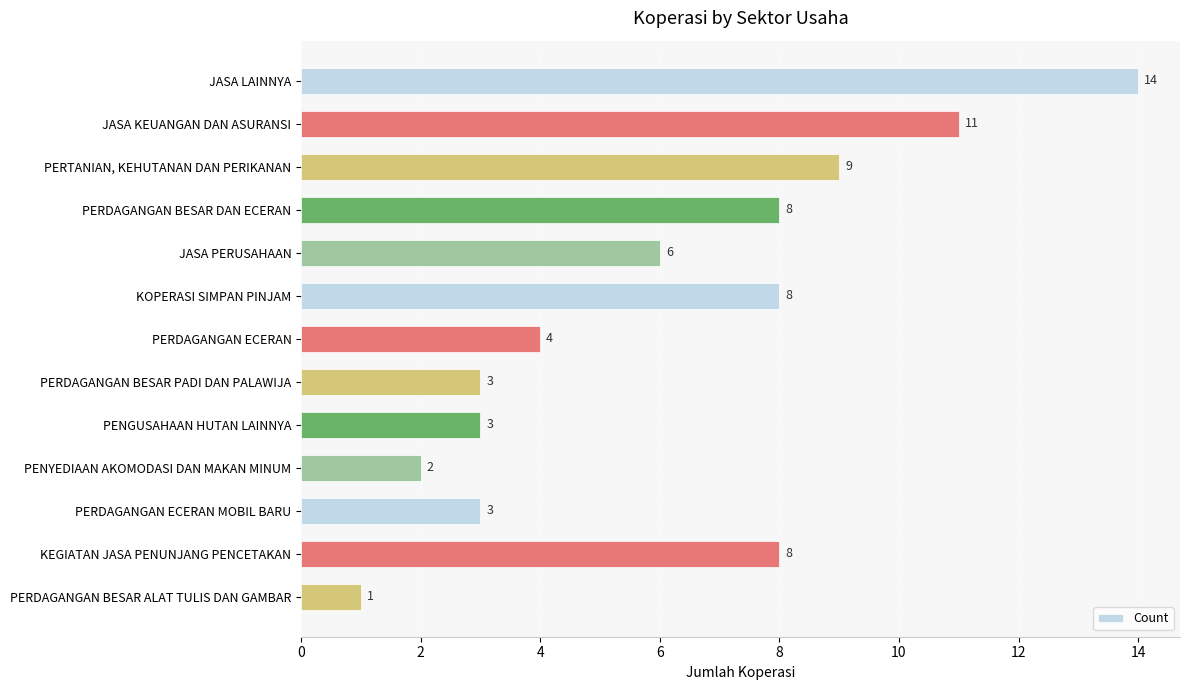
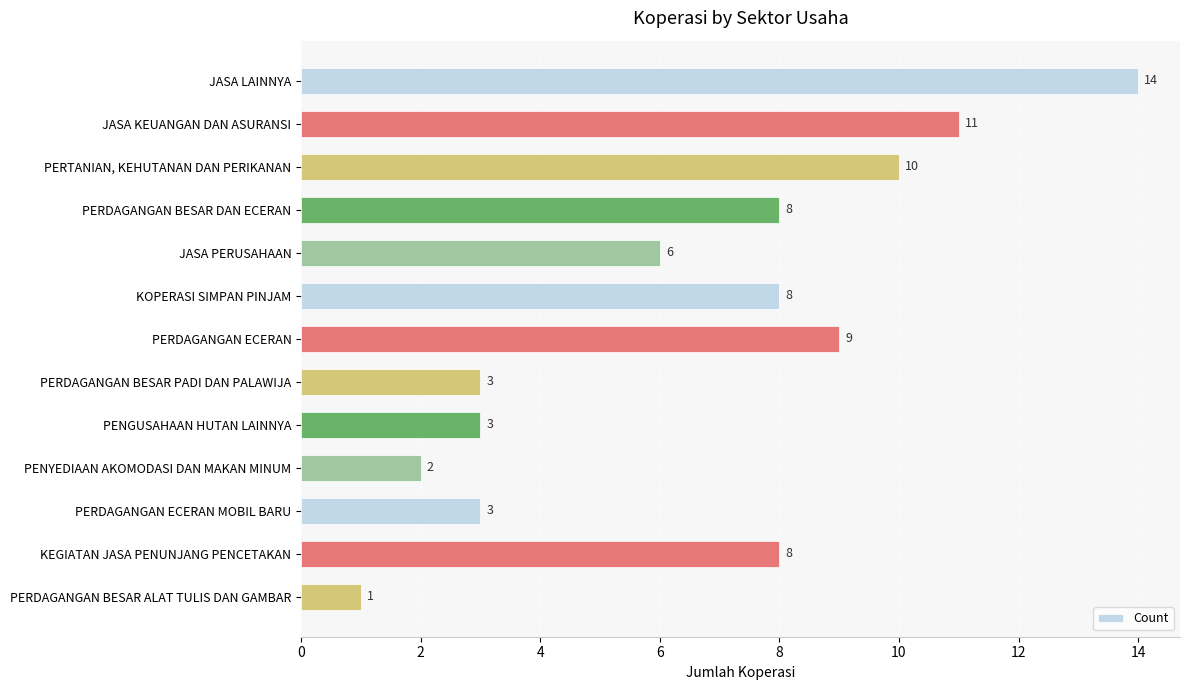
PERTANIAN, KEHUTANAN DAN PERIKANAN: 9 -> 10
PERDAGANGAN ECERAN: 4 -> 9
